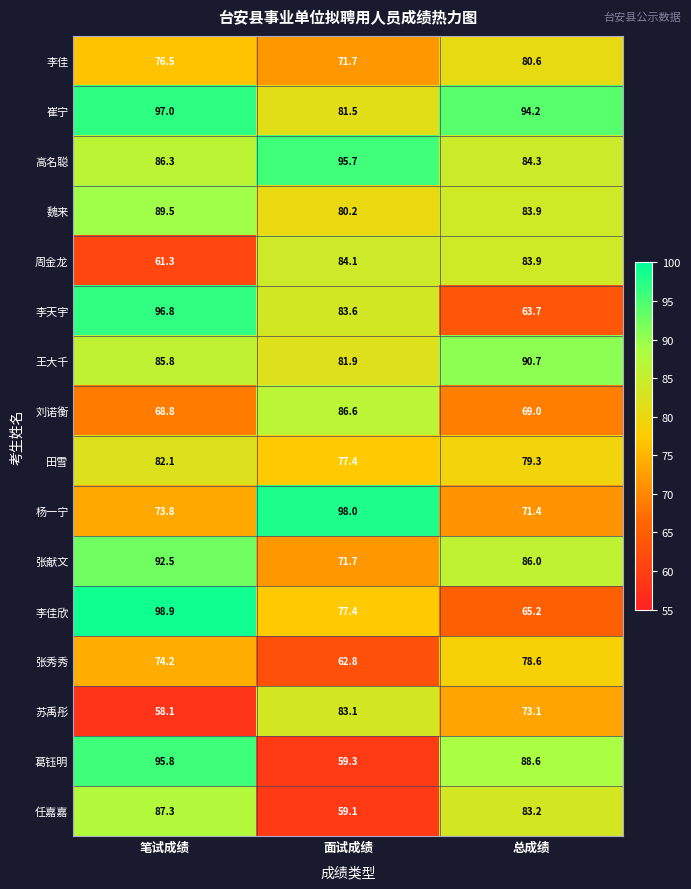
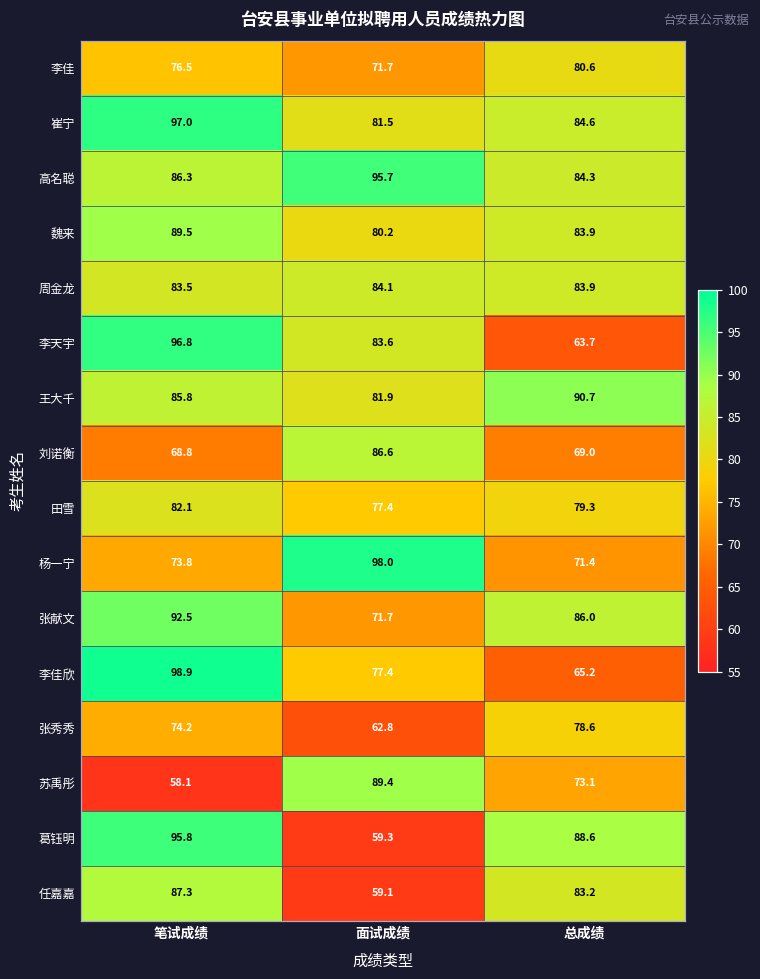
崔宁, 总成绩: 94.2 -> 84.6
周金龙, 笔试成绩: 61.3 -> 83.5
苏禹彤, 面试成绩: 83.1 -> 89.4
